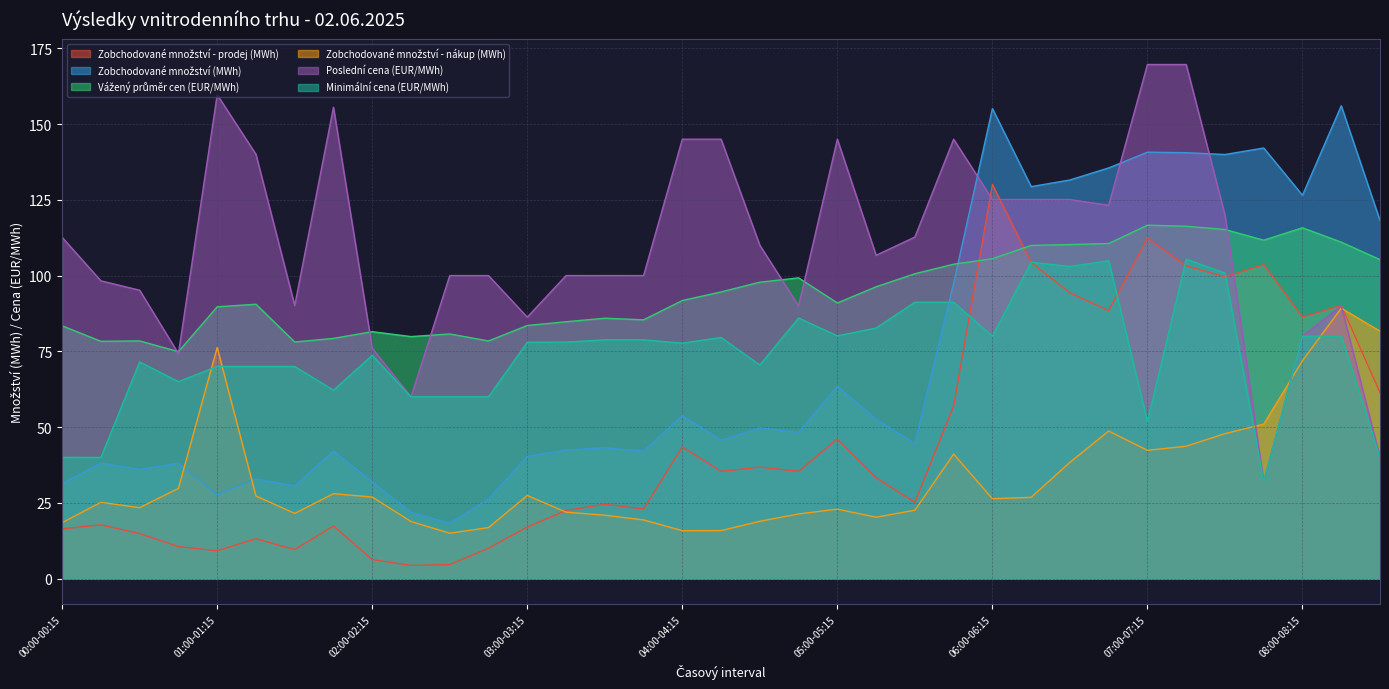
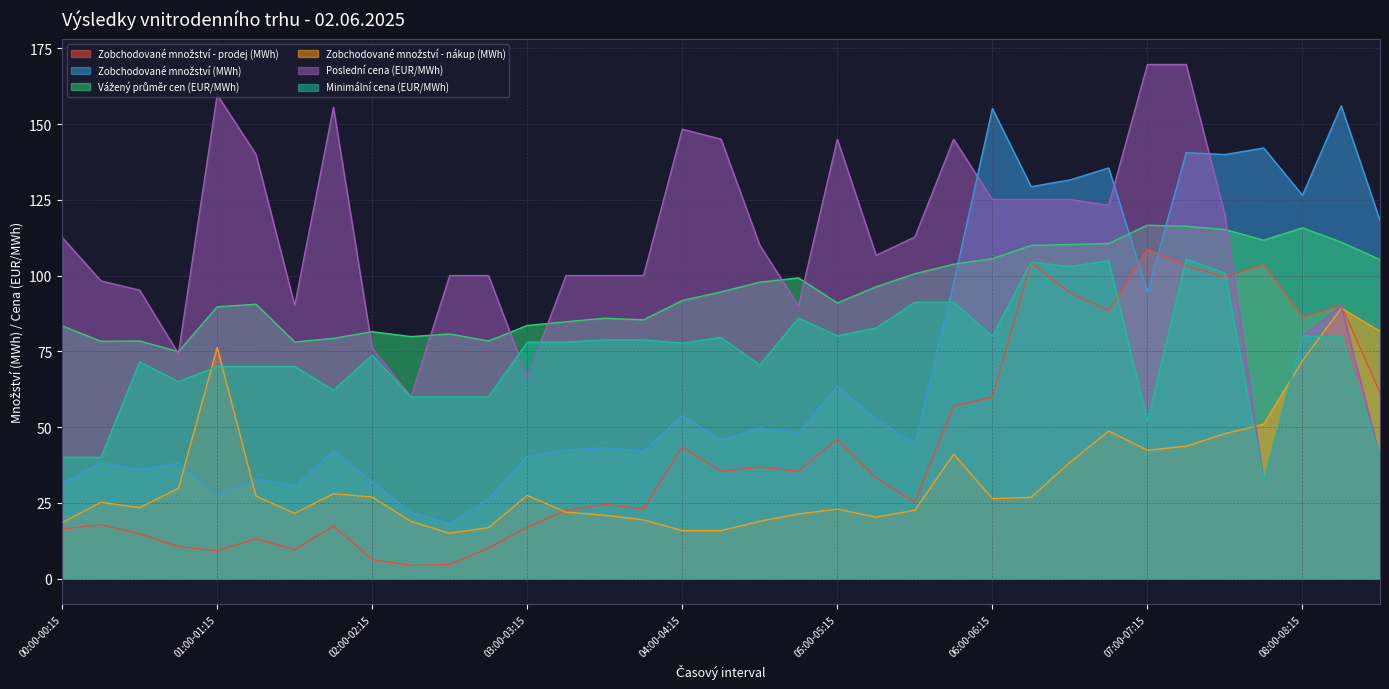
Poslední cena (EUR/MWh), 03:00-03:15: 86 -> 66
Poslední cena (EUR/MWh), 04:00-04:15: 145 -> 148
Zobchodované množství - prodej (MWh), 06:00-06:15: 130 -> 60
Zobchodované množství - prodej (MWh), 07:00-07:15: 112 -> 109
Zobchodované množství (MWh), 07:00-07:15: 141 -> 95
